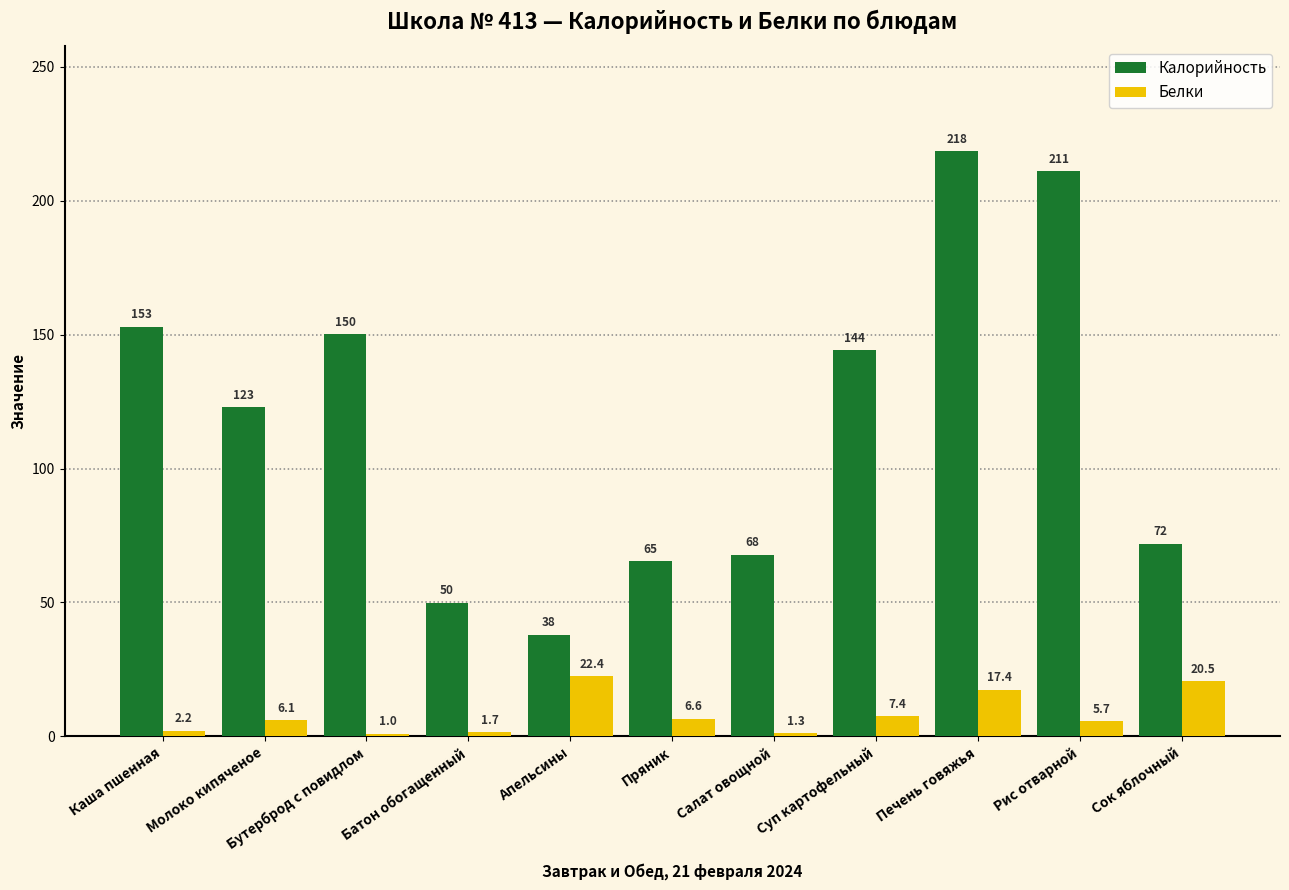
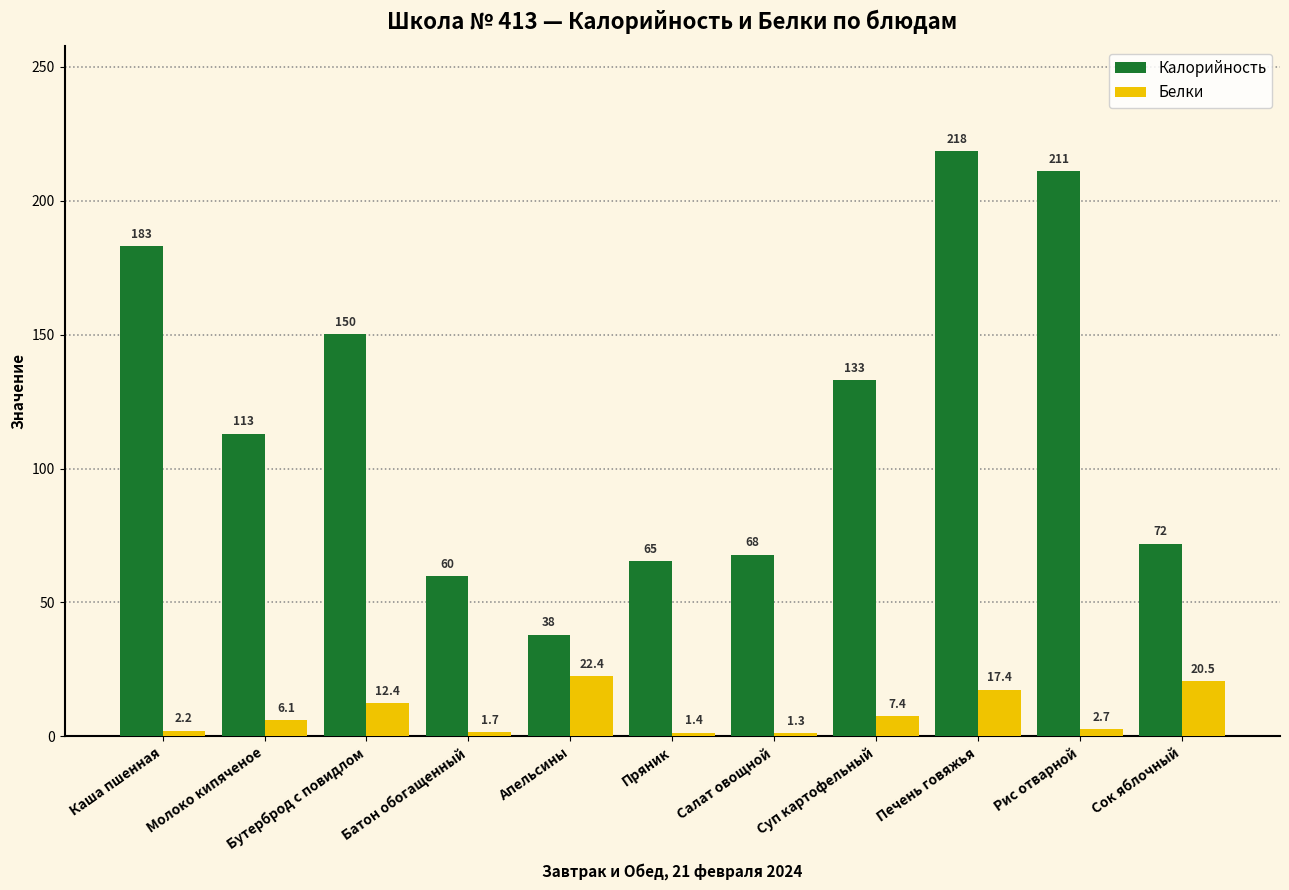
Калорийность, Каша пшенная: 153 -> 183
Калорийность, Молоко кипяченое: 123 -> 113
Белки, Бутерброд с повидлом: 1.0 -> 12.4
Калорийность, Батон обогащенный: 50 -> 60
Белки, Пряник: 6.6 -> 1.4
Калорийность, Суп картофельный: 144 -> 133
Белки, Рис отварной: 5.7 -> 2.7
